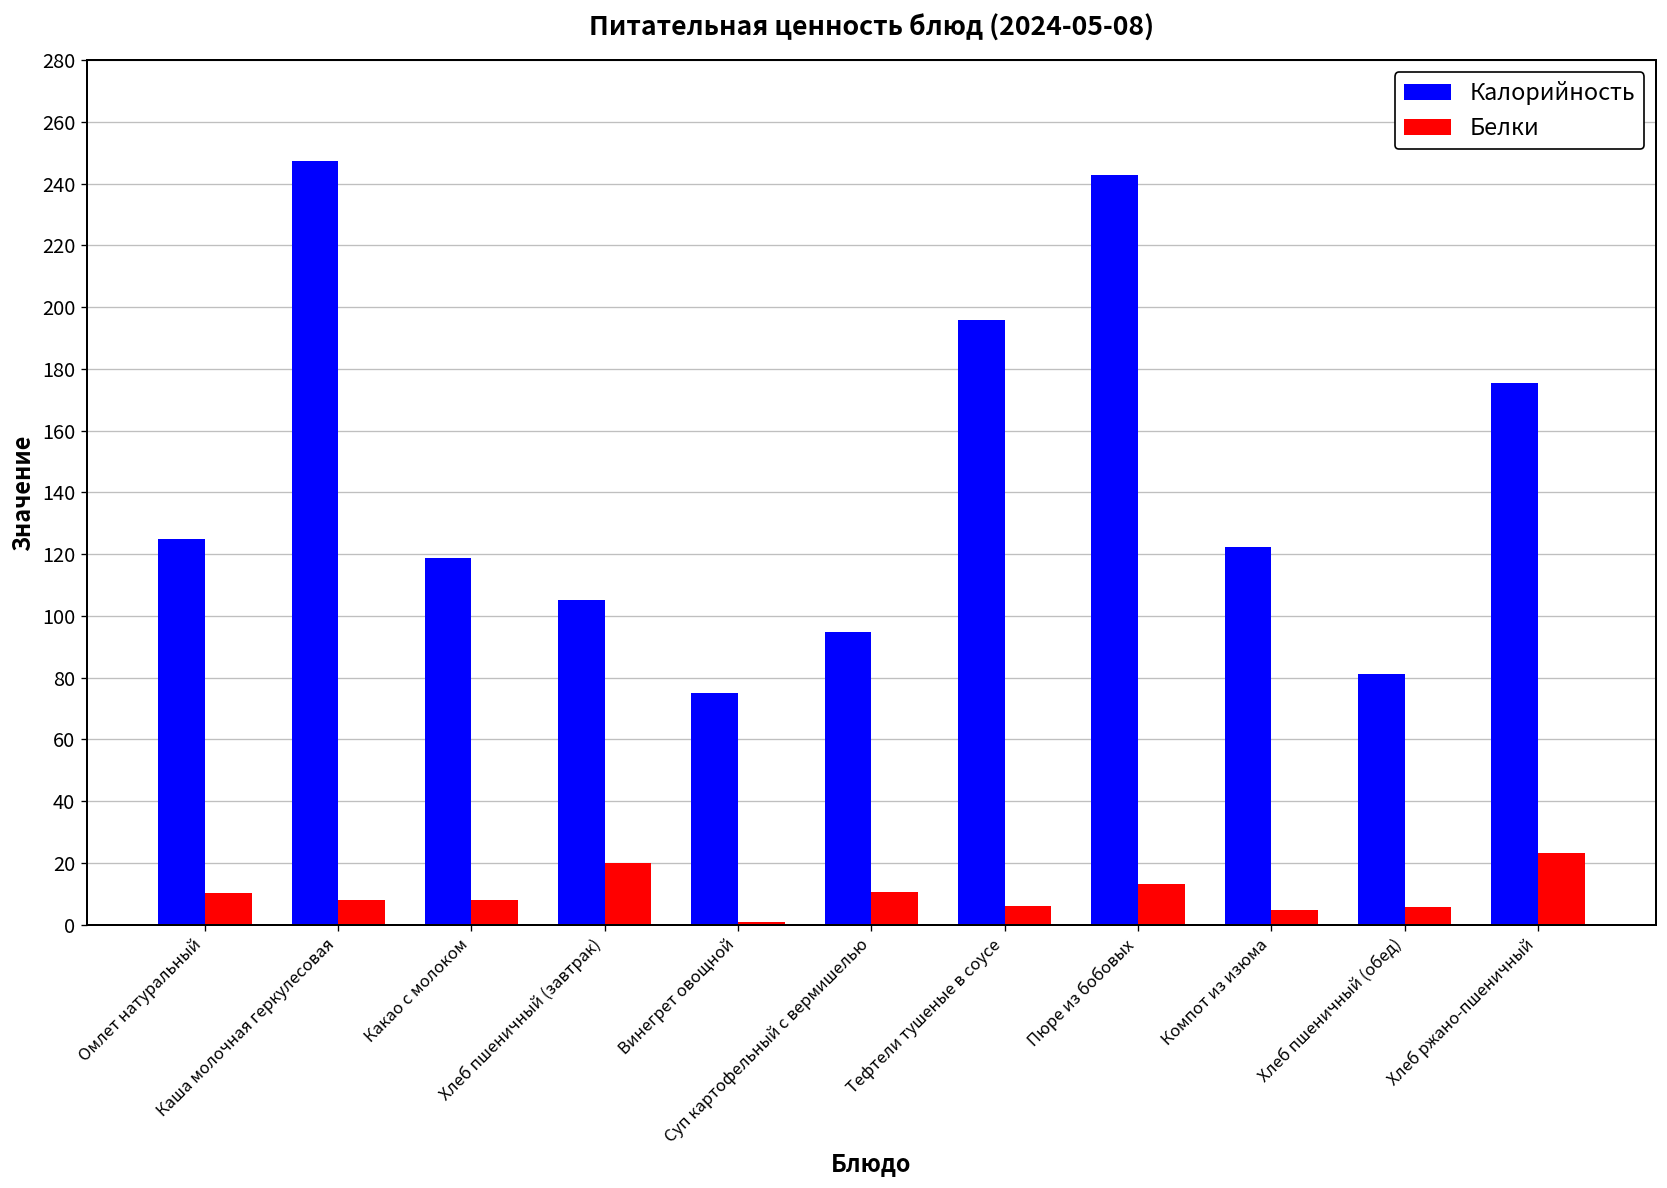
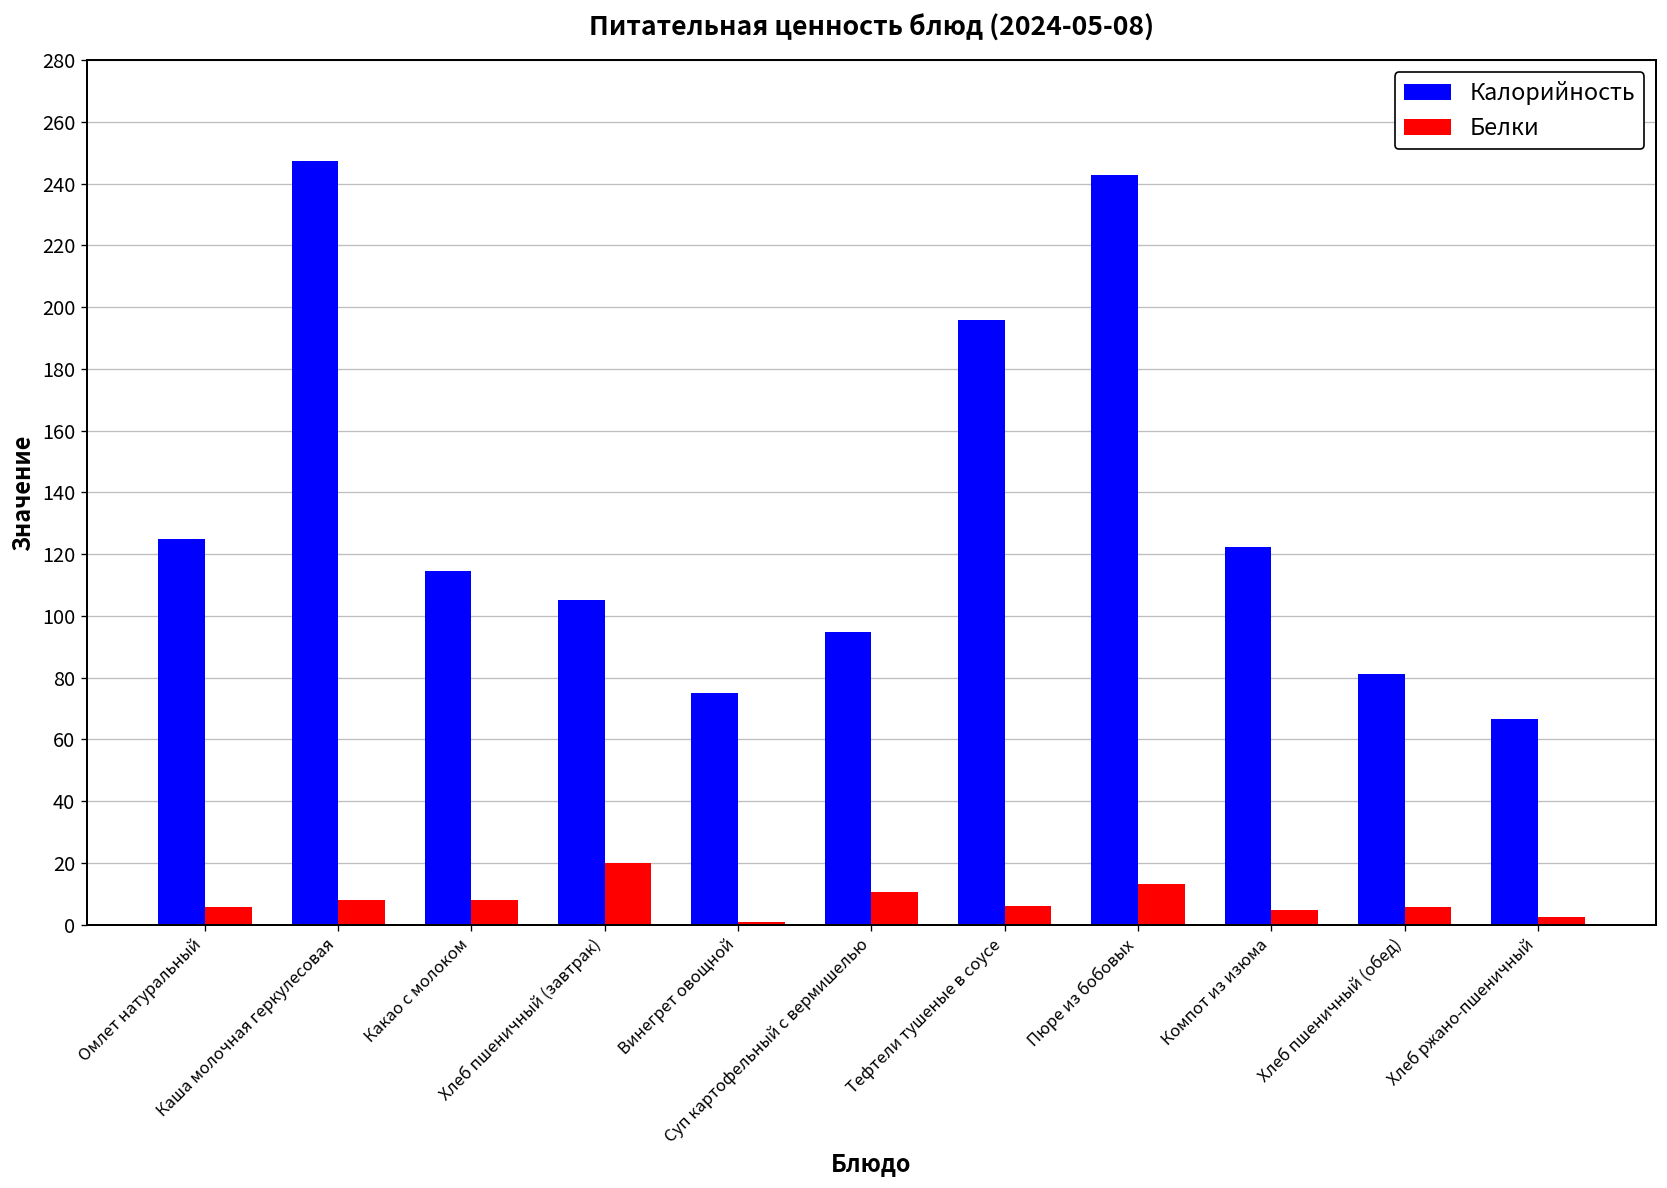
Белки, Омлет натуральный: 10 -> 6
Калорийность, Какао с молоком: 119 -> 115
Калорийность, Хлеб ржано-пшеничный: 176 -> 67
Белки, Хлеб ржано-пшеничный: 23 -> 2
